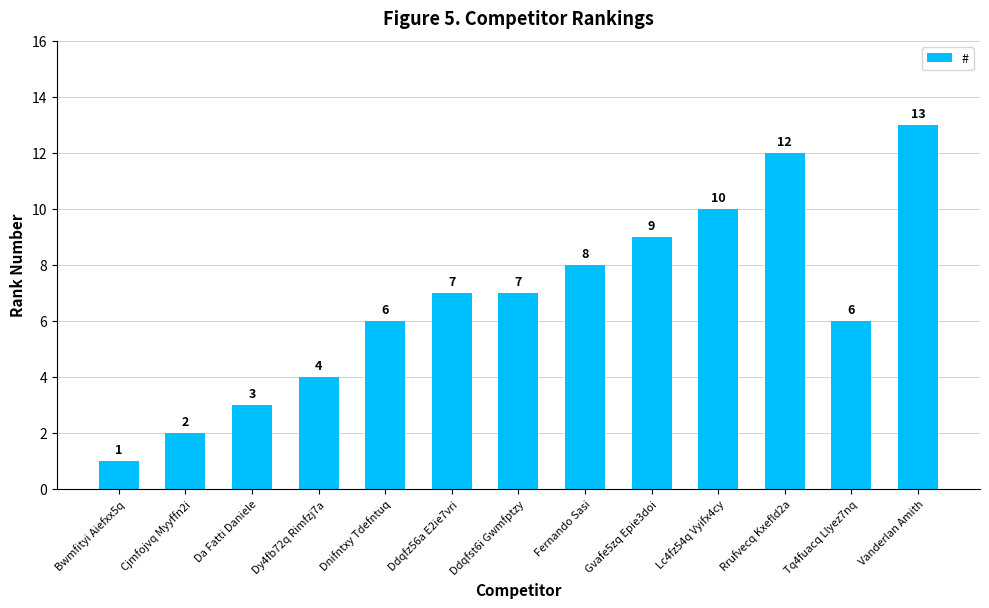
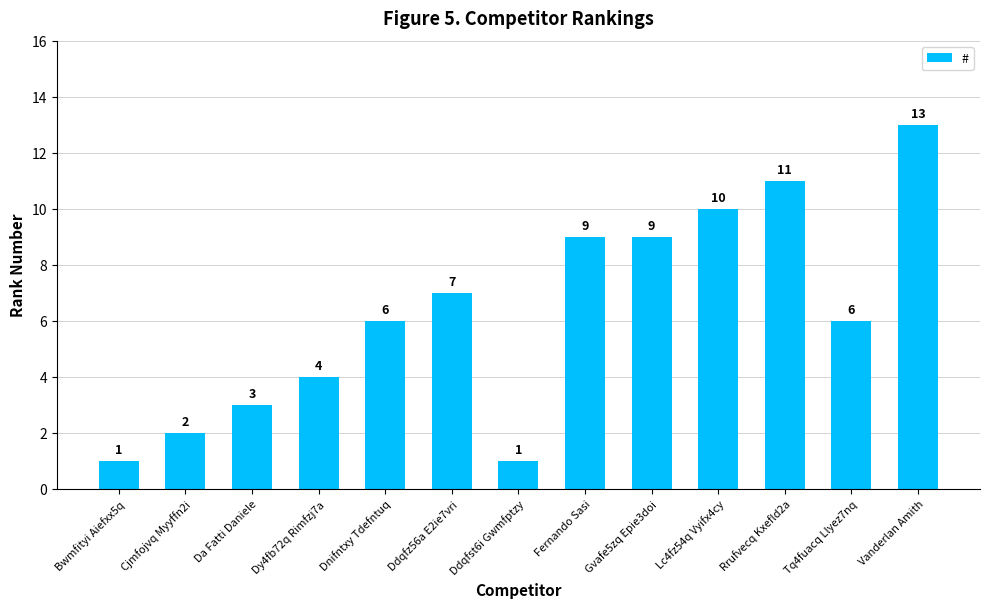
Ddqfst6i Gwmfptzy: 7 -> 1
Fernando Sasi: 8 -> 9
Rrufvecq Kxefld2a: 12 -> 11
